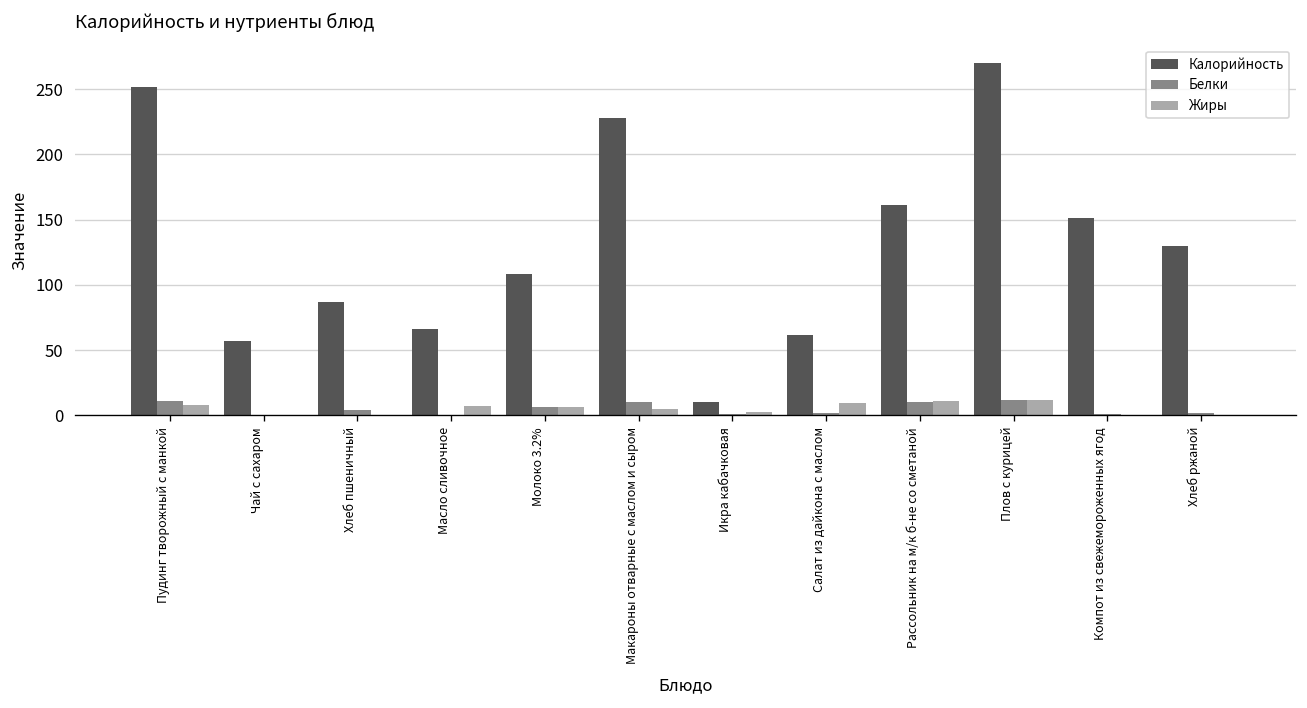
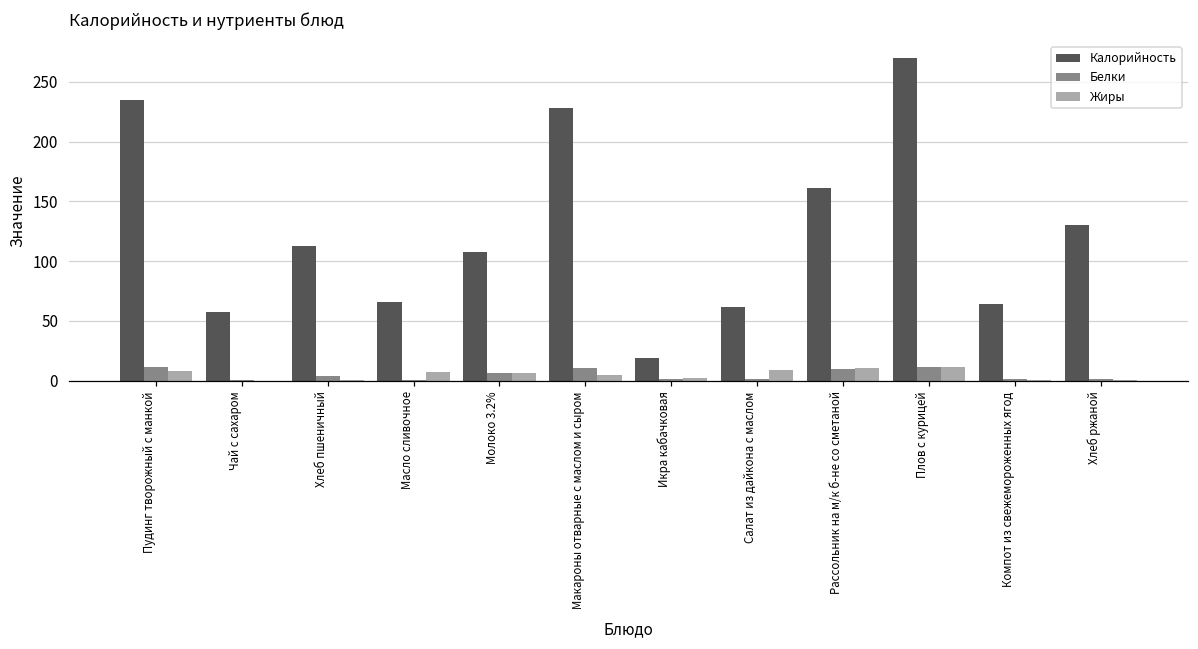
Калорийность, Пудинг творожный с манкой: 252 -> 235
Калорийность, Хлеб пшеничный: 87 -> 113
Калорийность, Икра кабачковая: 10 -> 19
Калорийность, Компот из свежемороженных ягод: 151 -> 64
